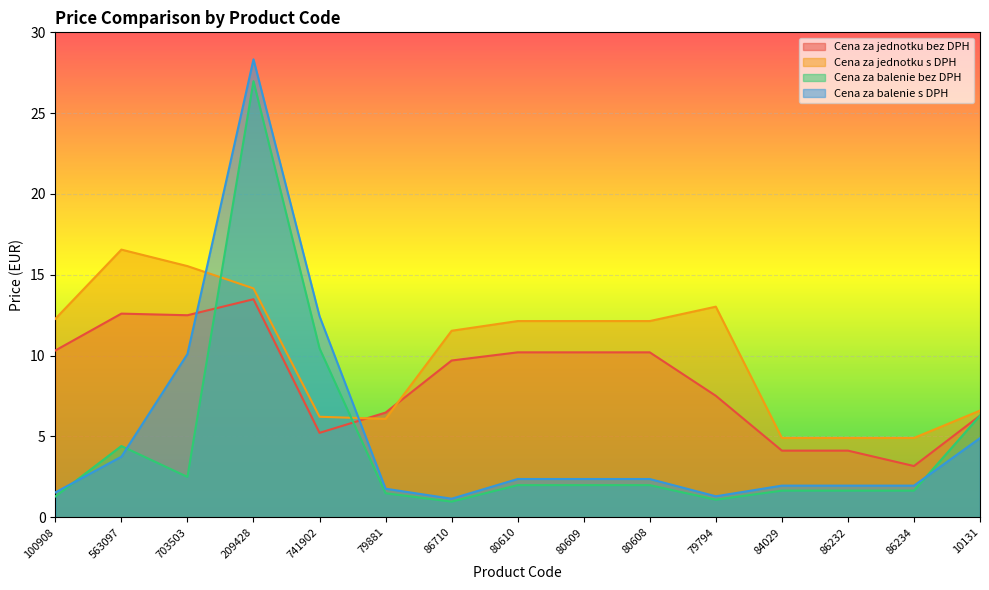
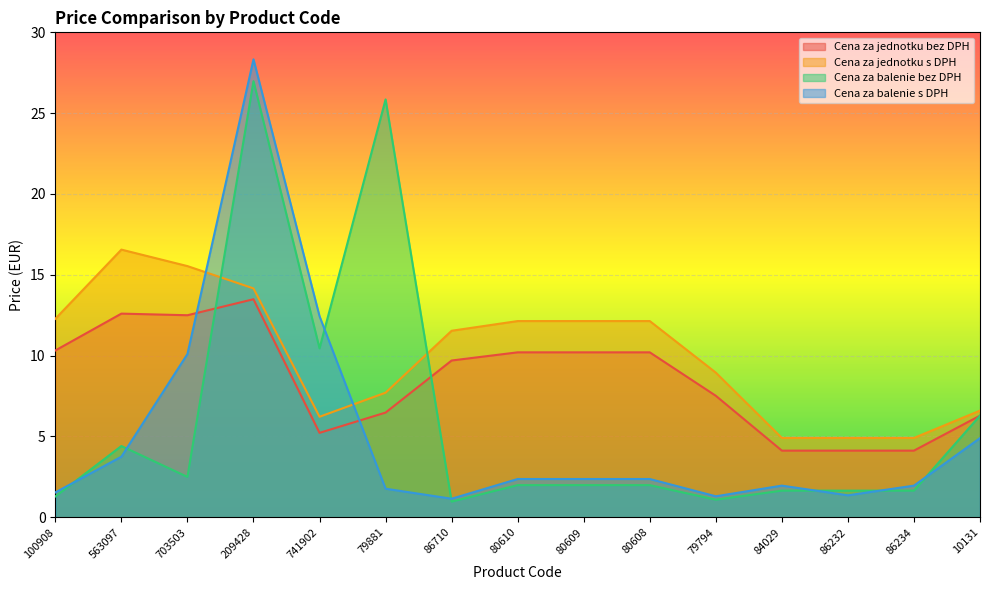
Cena za jednotku s DPH, 79881: 6.1 -> 7.7
Cena za balenie bez DPH, 79881: 1.5 -> 25.9
Cena za jednotku s DPH, 79794: 13.0 -> 9.0
Cena za balenie s DPH, 86232: 2.0 -> 1.4
Cena za jednotku bez DPH, 86234: 3.2 -> 4.1
